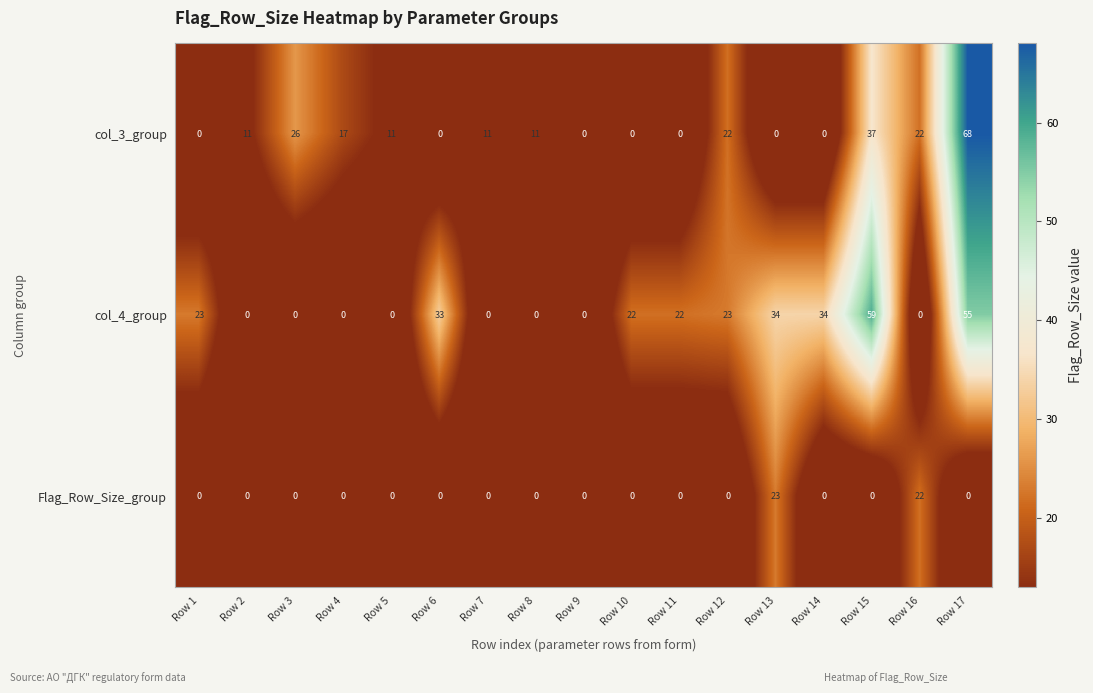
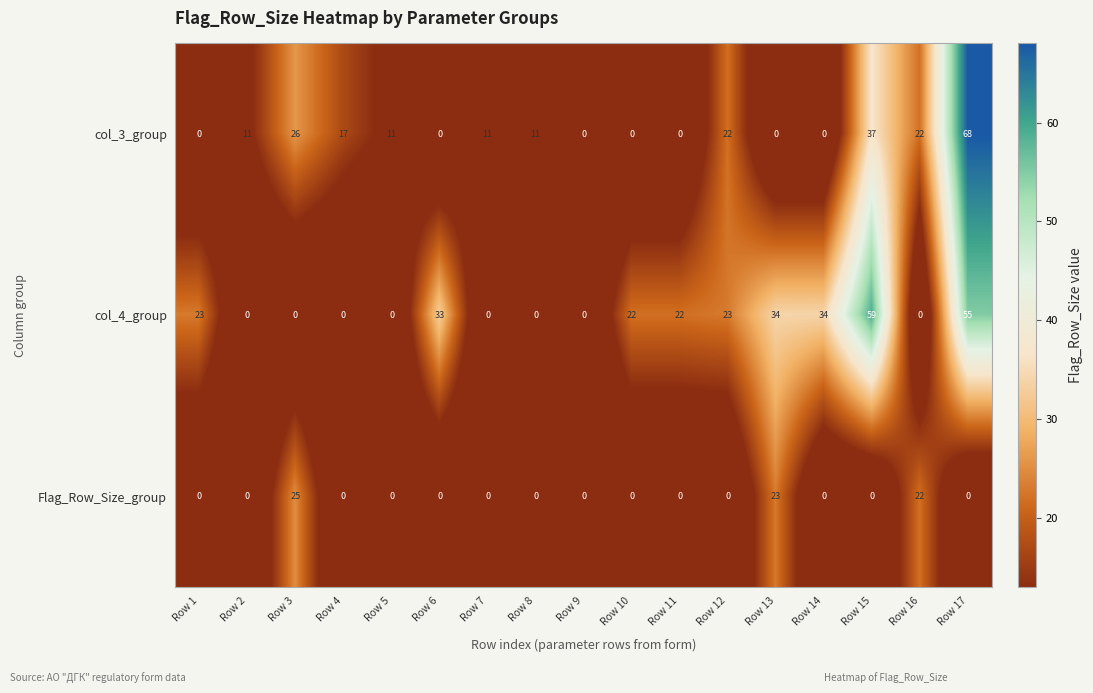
Flag_Row_Size_group, Row 3: 0 -> 25
